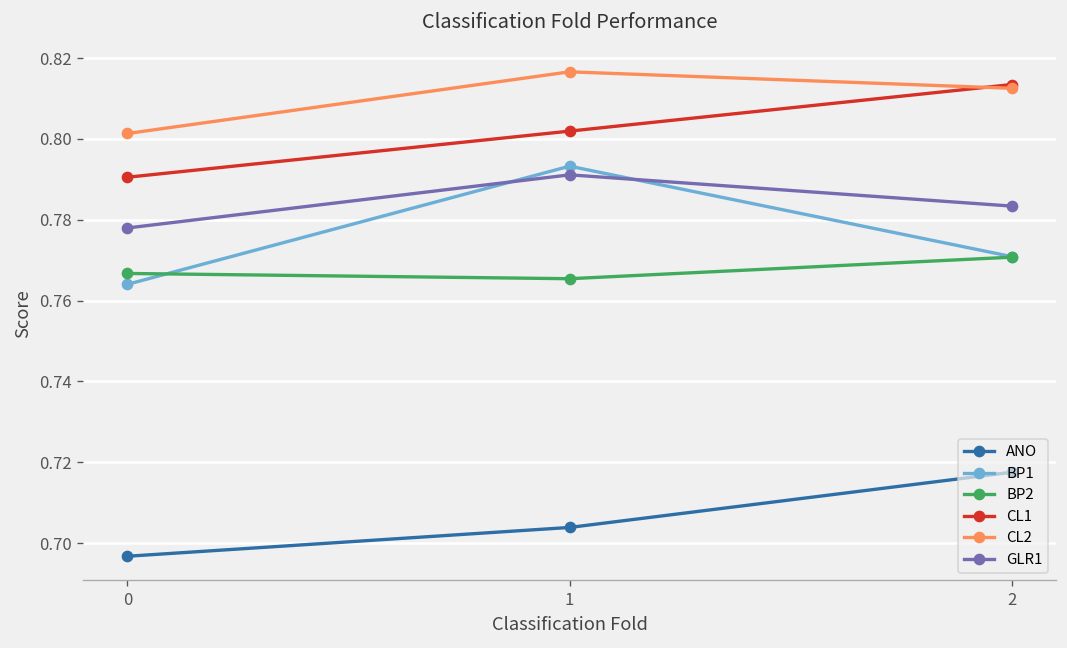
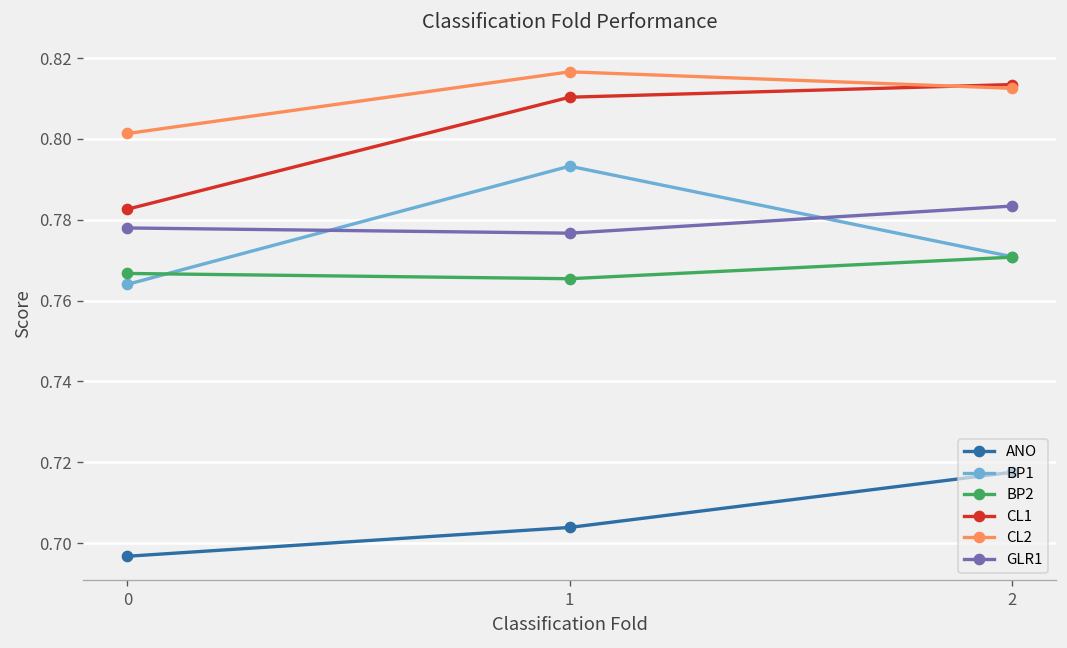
CL1, 0: 0.791 -> 0.783
CL1, 1: 0.802 -> 0.810
GLR1, 1: 0.791 -> 0.777
